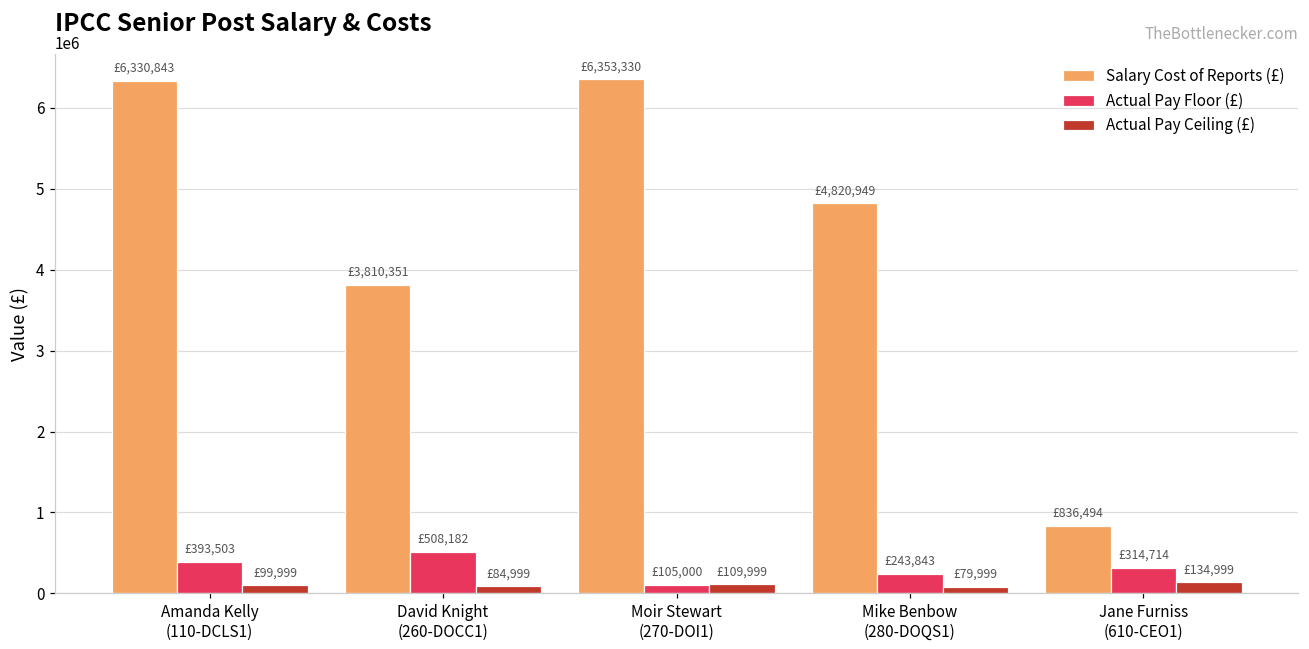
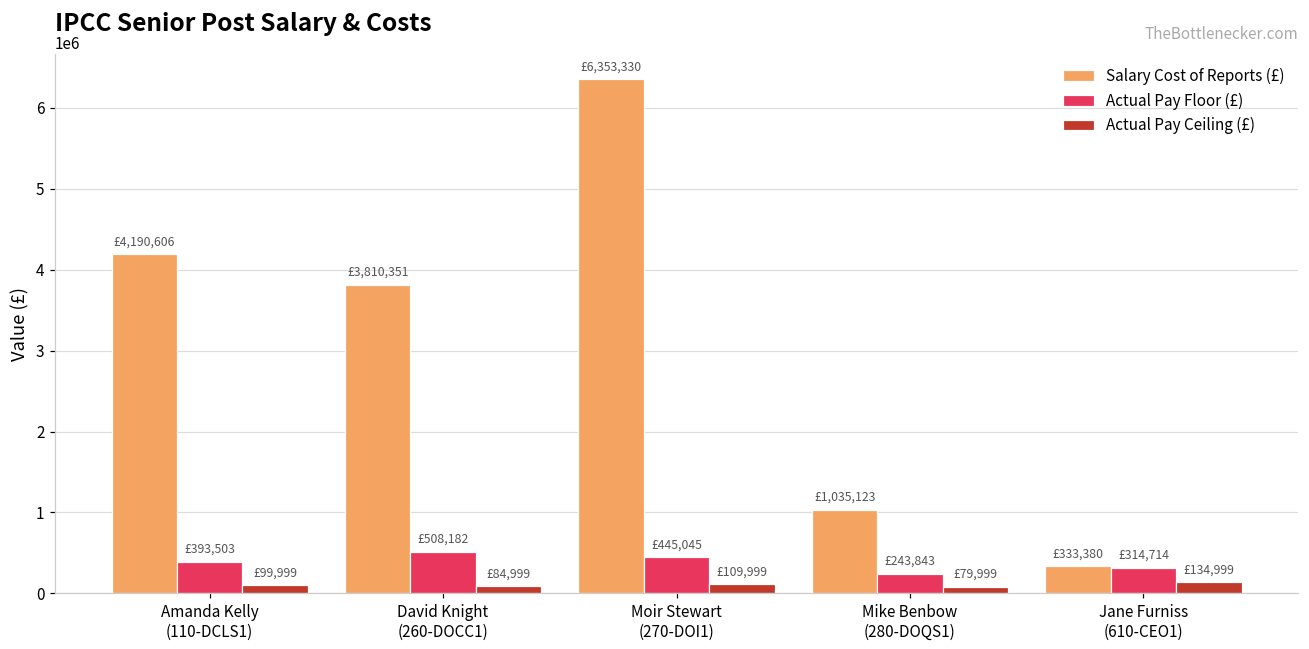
Salary Cost of Reports (£), Amanda Kelly (110-DCLS1): £6,330,843 -> £4,190,606
Actual Pay Floor (£), Moir Stewart (270-DOI1): £105,000 -> £445,045
Salary Cost of Reports (£), Mike Benbow (280-DOQS1): £4,820,949 -> £1,035,123
Salary Cost of Reports (£), Jane Furniss (610-CEO1): £836,494 -> £333,380
